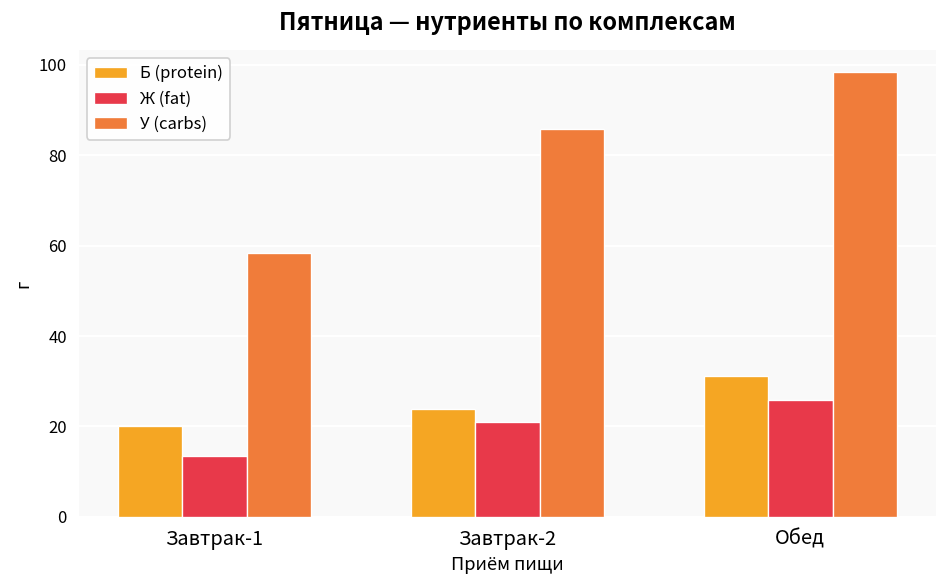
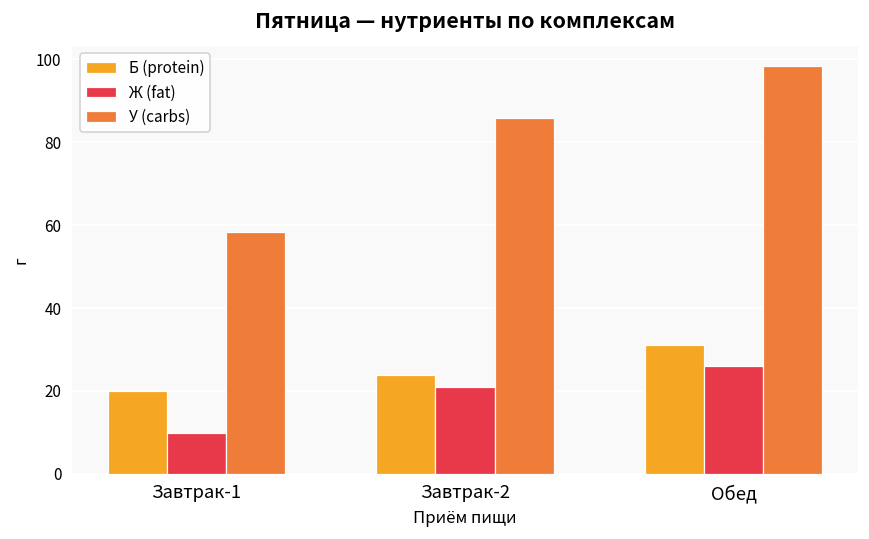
Ж (fat), Завтрак-1: 14 -> 10
